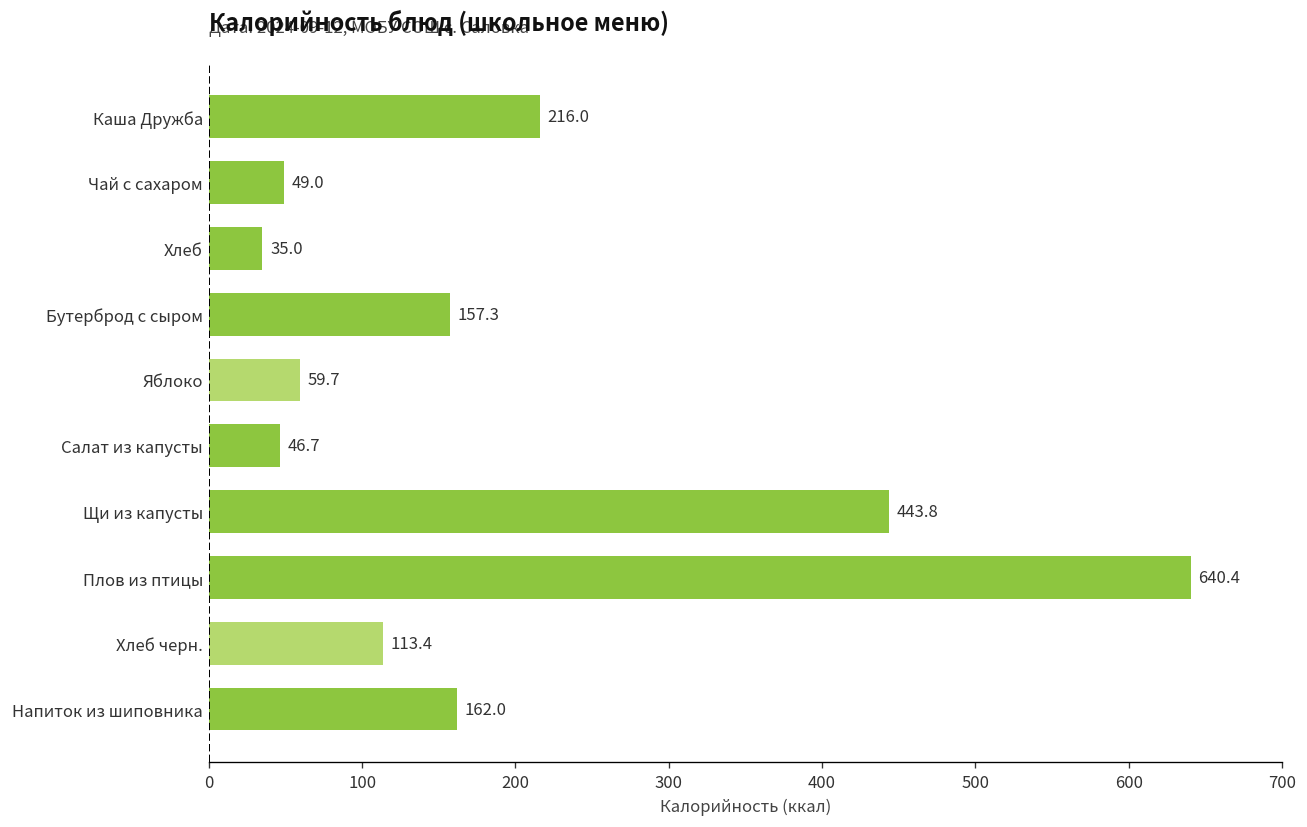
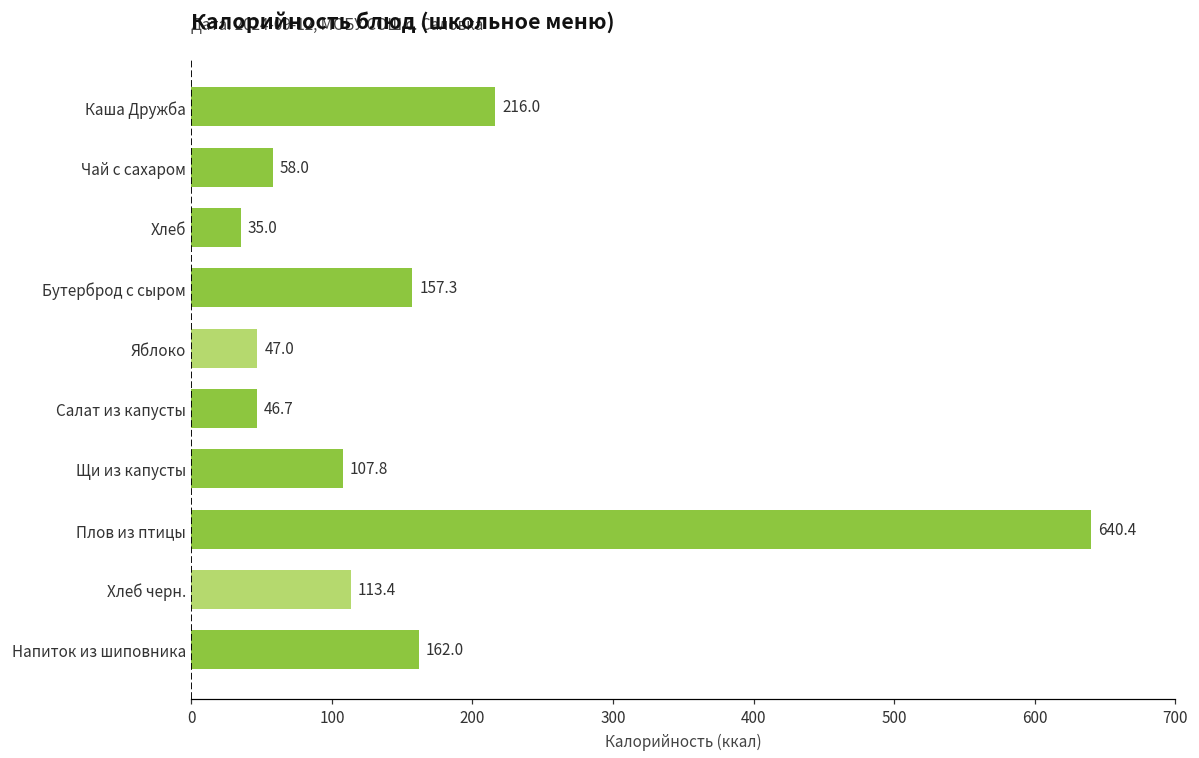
Чай с сахаром: 49.0 -> 58.0
Яблоко: 59.7 -> 47.0
Щи из капусты: 443.8 -> 107.8
